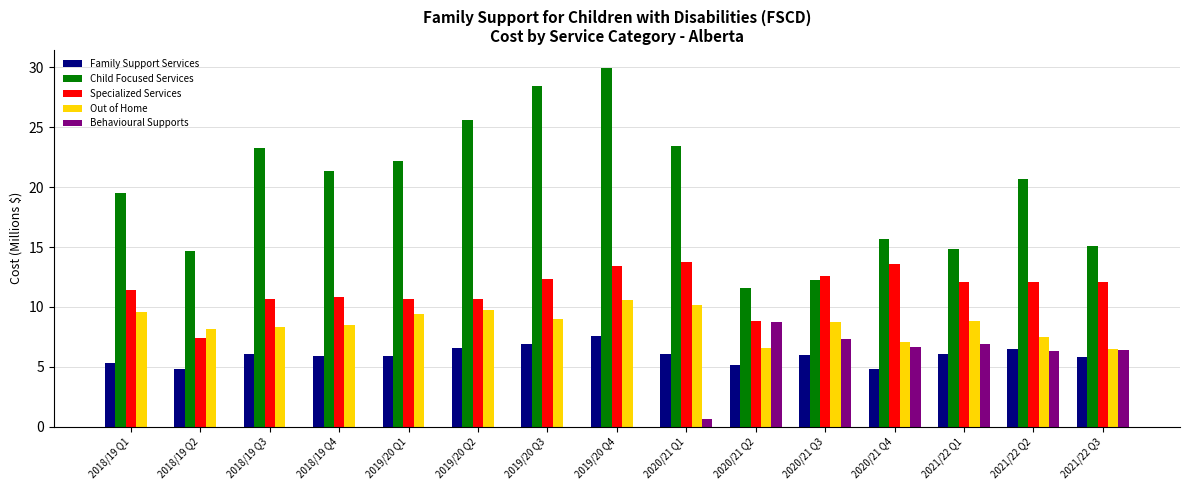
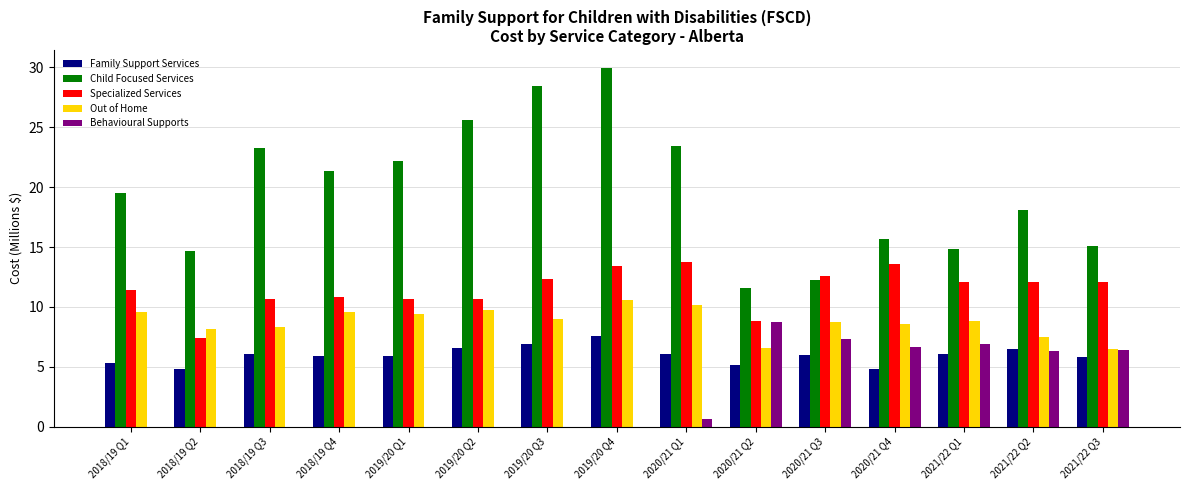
Out of Home, 2018/19 Q4: 8.5 -> 9.6
Out of Home, 2020/21 Q4: 7.1 -> 8.6
Child Focused Services, 2021/22 Q2: 20.7 -> 18.1
